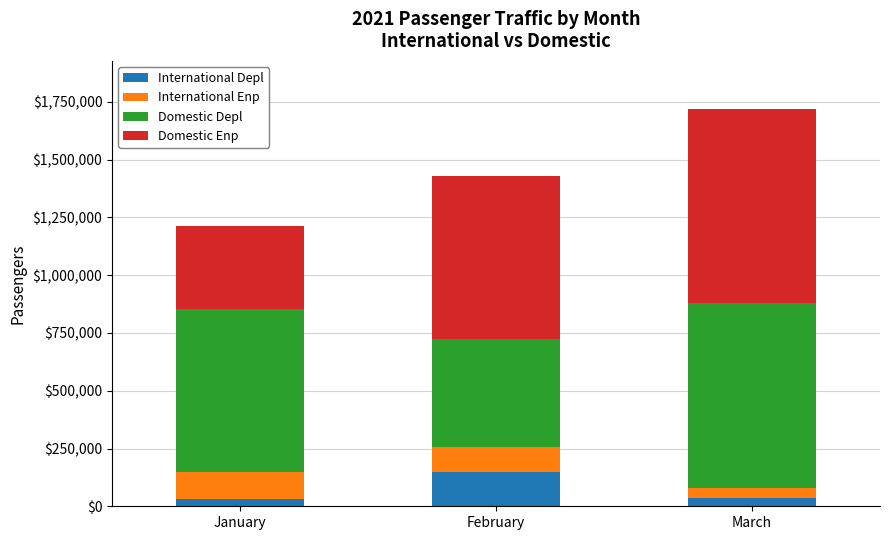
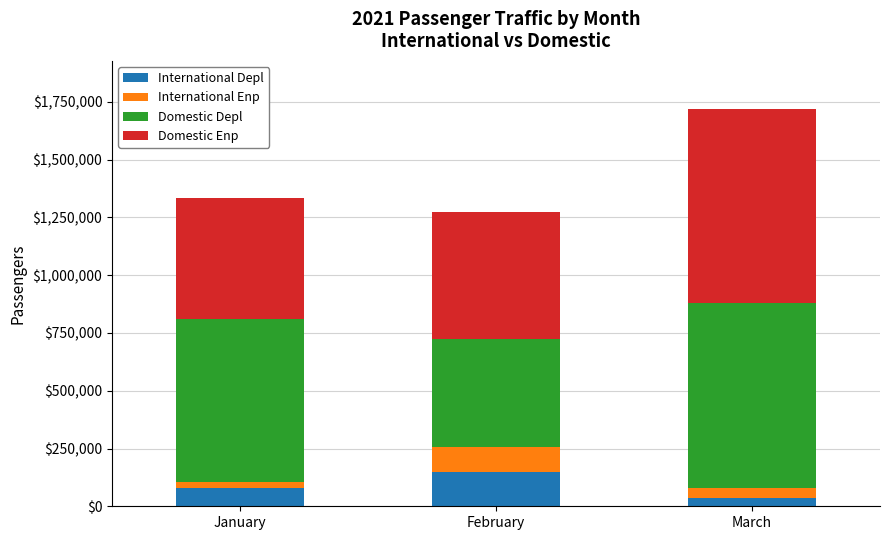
International Depl, January: $30,000 -> $80,000
International Enp, January: $120,000 -> $30,000
Domestic Enp, January: $360,000 -> $520,000
Domestic Enp, February: $710,000 -> $550,000
